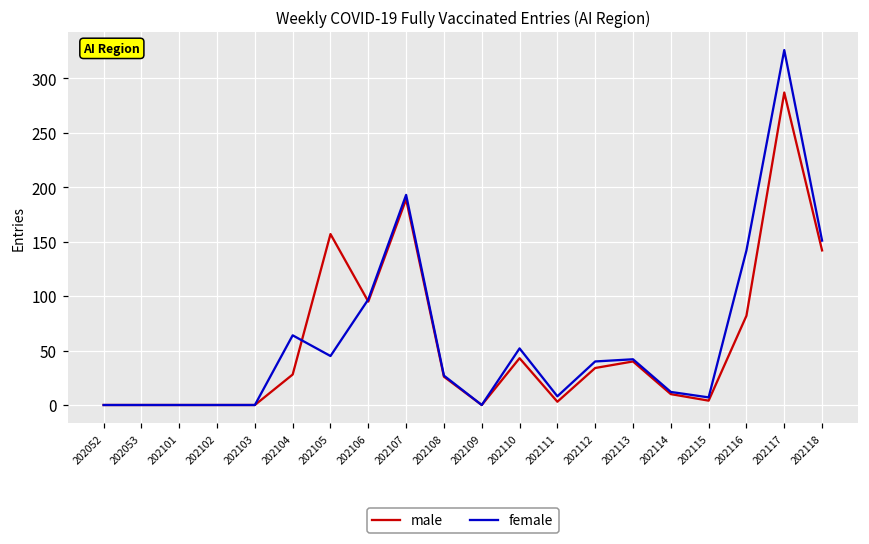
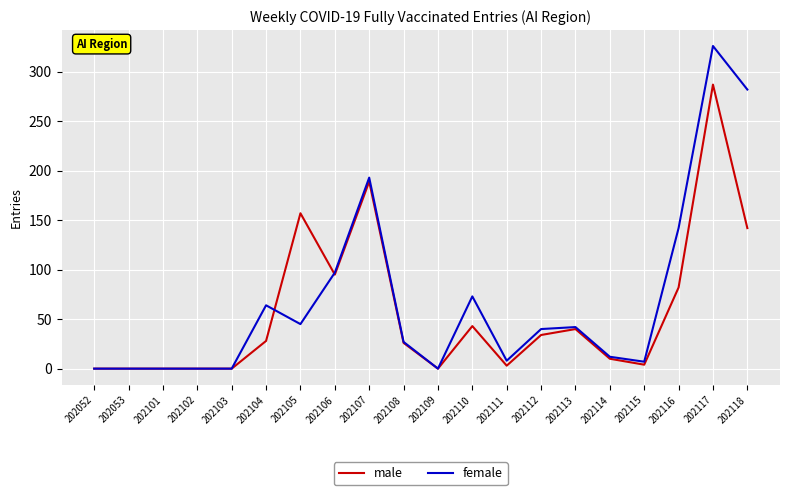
female, 202110: 50 -> 70
female, 202118: 150 -> 280
